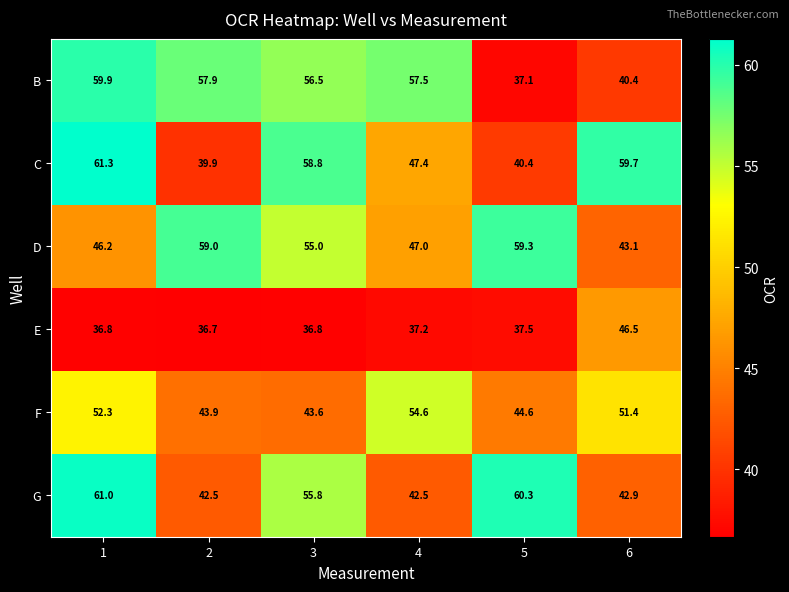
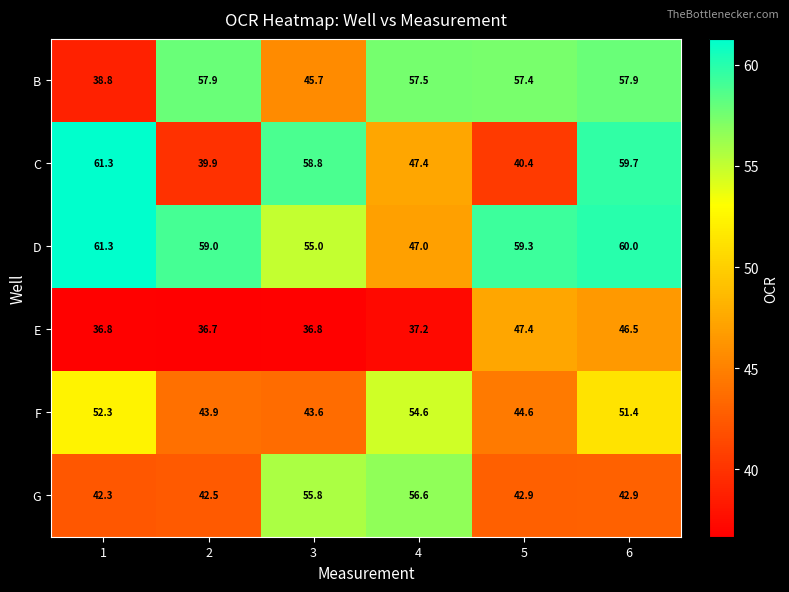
B, 1: 59.9 -> 38.8
B, 3: 56.5 -> 45.7
B, 5: 37.1 -> 57.4
B, 6: 40.4 -> 57.9
D, 1: 46.2 -> 61.3
D, 6: 43.1 -> 60.0
E, 5: 37.5 -> 47.4
G, 1: 61.0 -> 42.3
G, 4: 42.5 -> 56.6
G, 5: 60.3 -> 42.9
